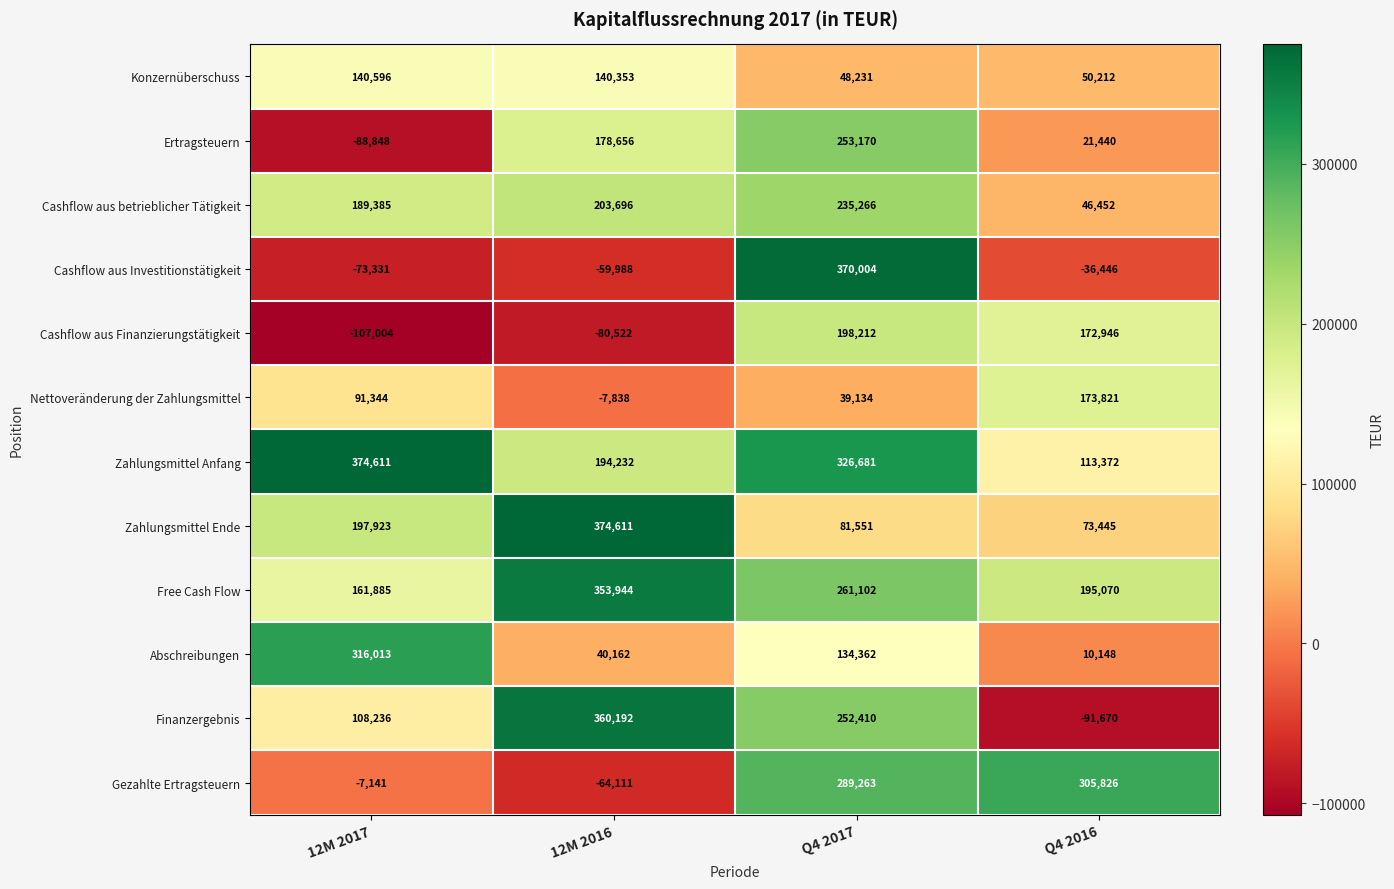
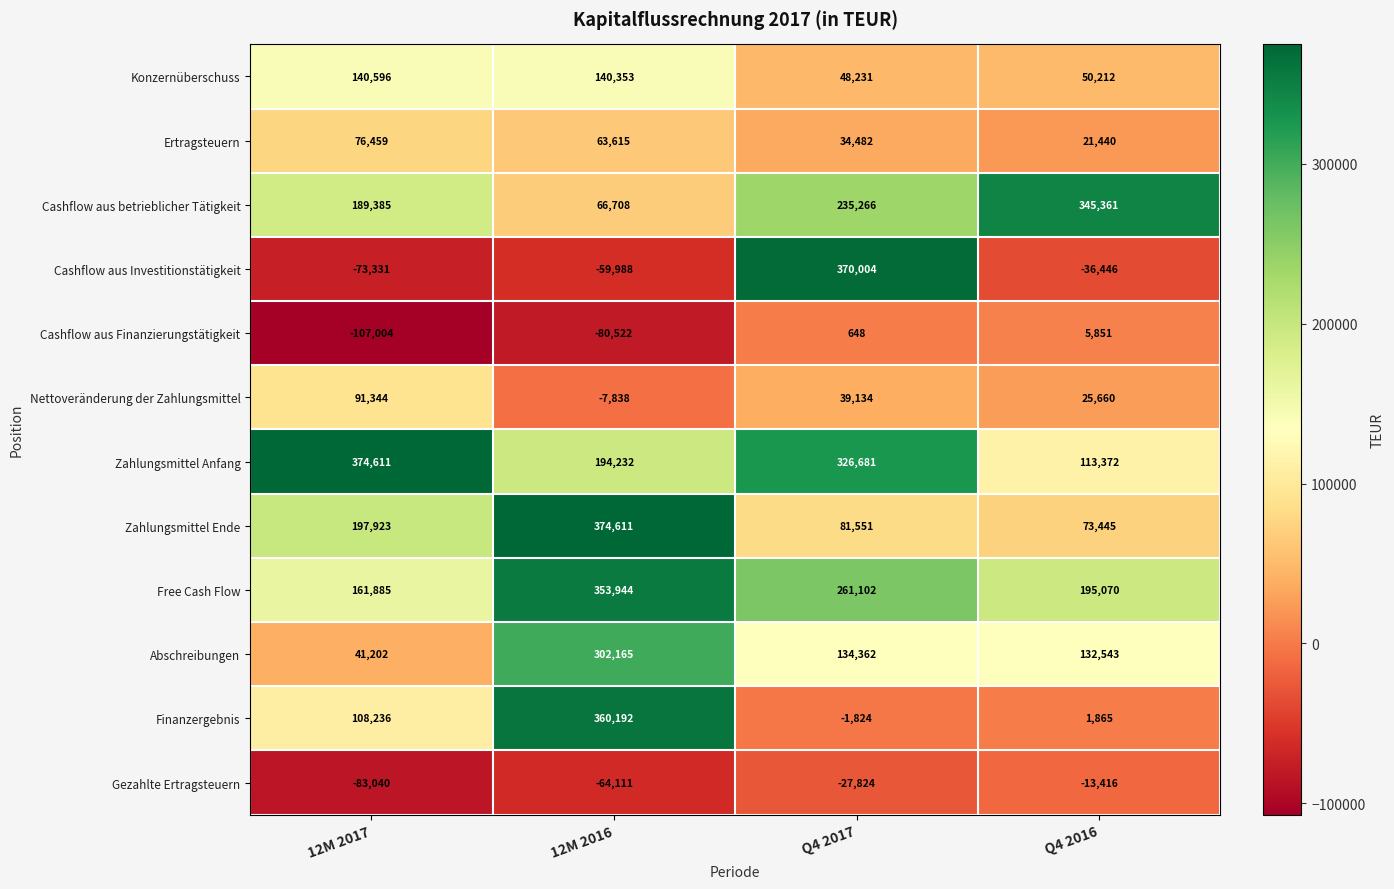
Ertragsteuern, 12M 2017: -88,848 -> 76,459
Ertragsteuern, 12M 2016: 178,656 -> 63,615
Ertragsteuern, Q4 2017: 253,170 -> 34,482
Cashflow aus betrieblicher Tätigkeit, 12M 2016: 203,696 -> 66,708
Cashflow aus betrieblicher Tätigkeit, Q4 2016: 46,452 -> 345,361
Cashflow aus Finanzierungstätigkeit, Q4 2017: 198,212 -> 648
Cashflow aus Finanzierungstätigkeit, Q4 2016: 172,946 -> 5,851
Nettoveränderung der Zahlungsmittel, Q4 2016: 173,821 -> 25,660
Abschreibungen, 12M 2017: 316,013 -> 41,202
Abschreibungen, 12M 2016: 40,162 -> 302,165
Abschreibungen, Q4 2016: 10,148 -> 132,543
Finanzergebnis, Q4 2017: 252,410 -> -1,824
Finanzergebnis, Q4 2016: -91,670 -> 1,865
Gezahlte Ertragsteuern, 12M 2017: -7,141 -> -83,040
Gezahlte Ertragsteuern, Q4 2017: 289,263 -> -27,824
Gezahlte Ertragsteuern, Q4 2016: 305,826 -> -13,416
